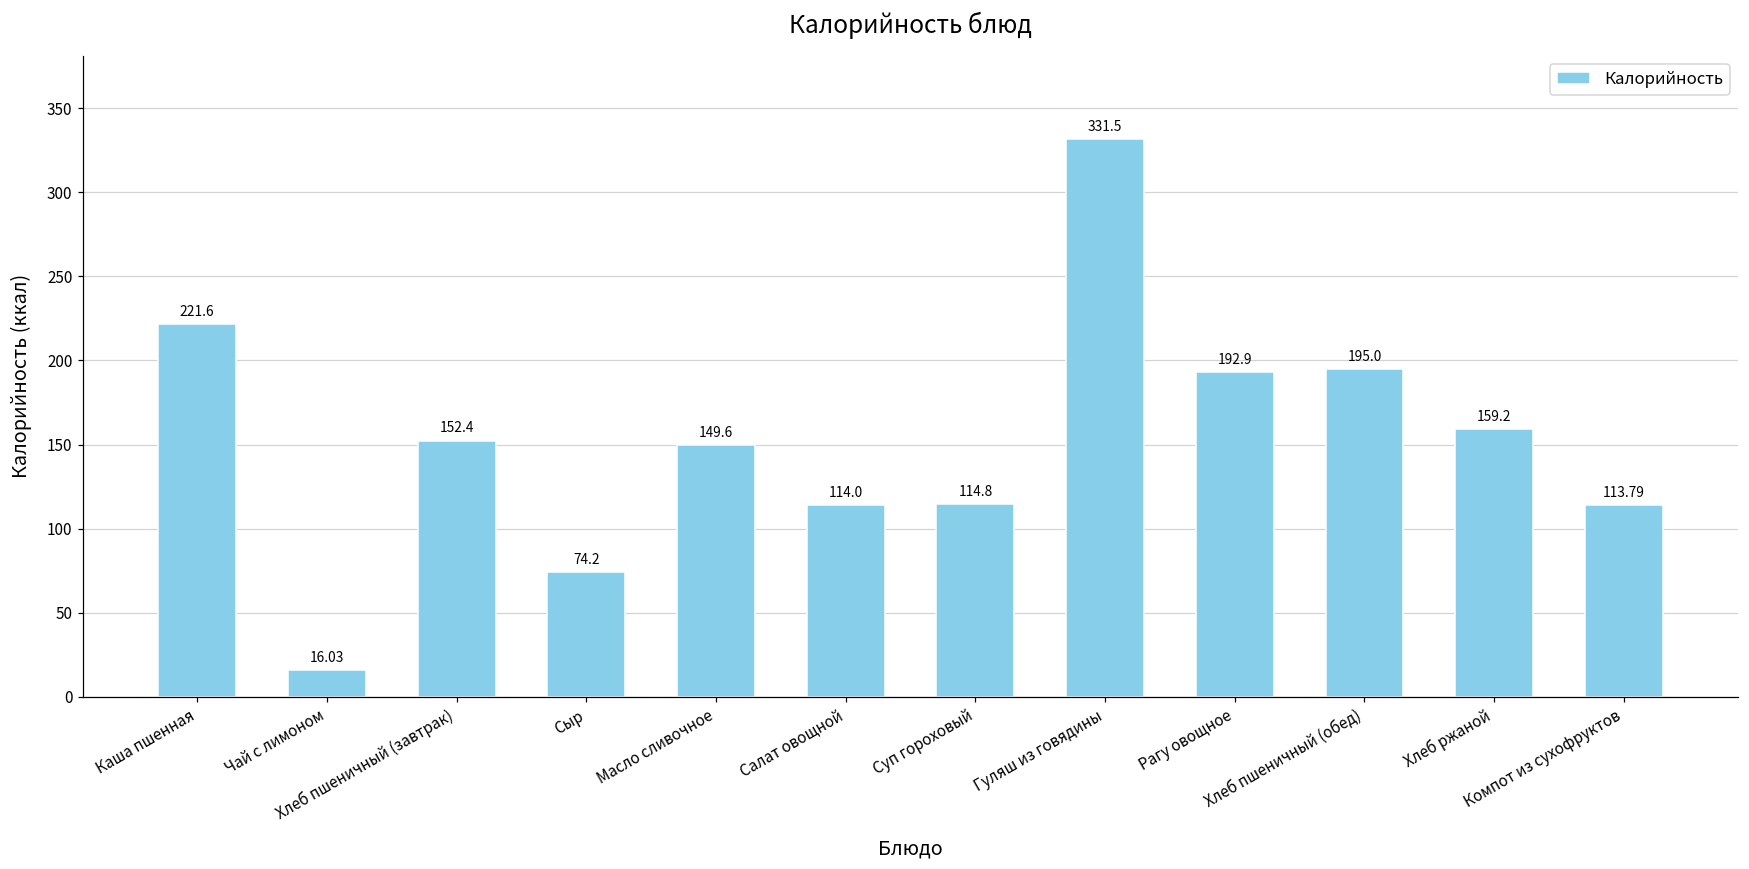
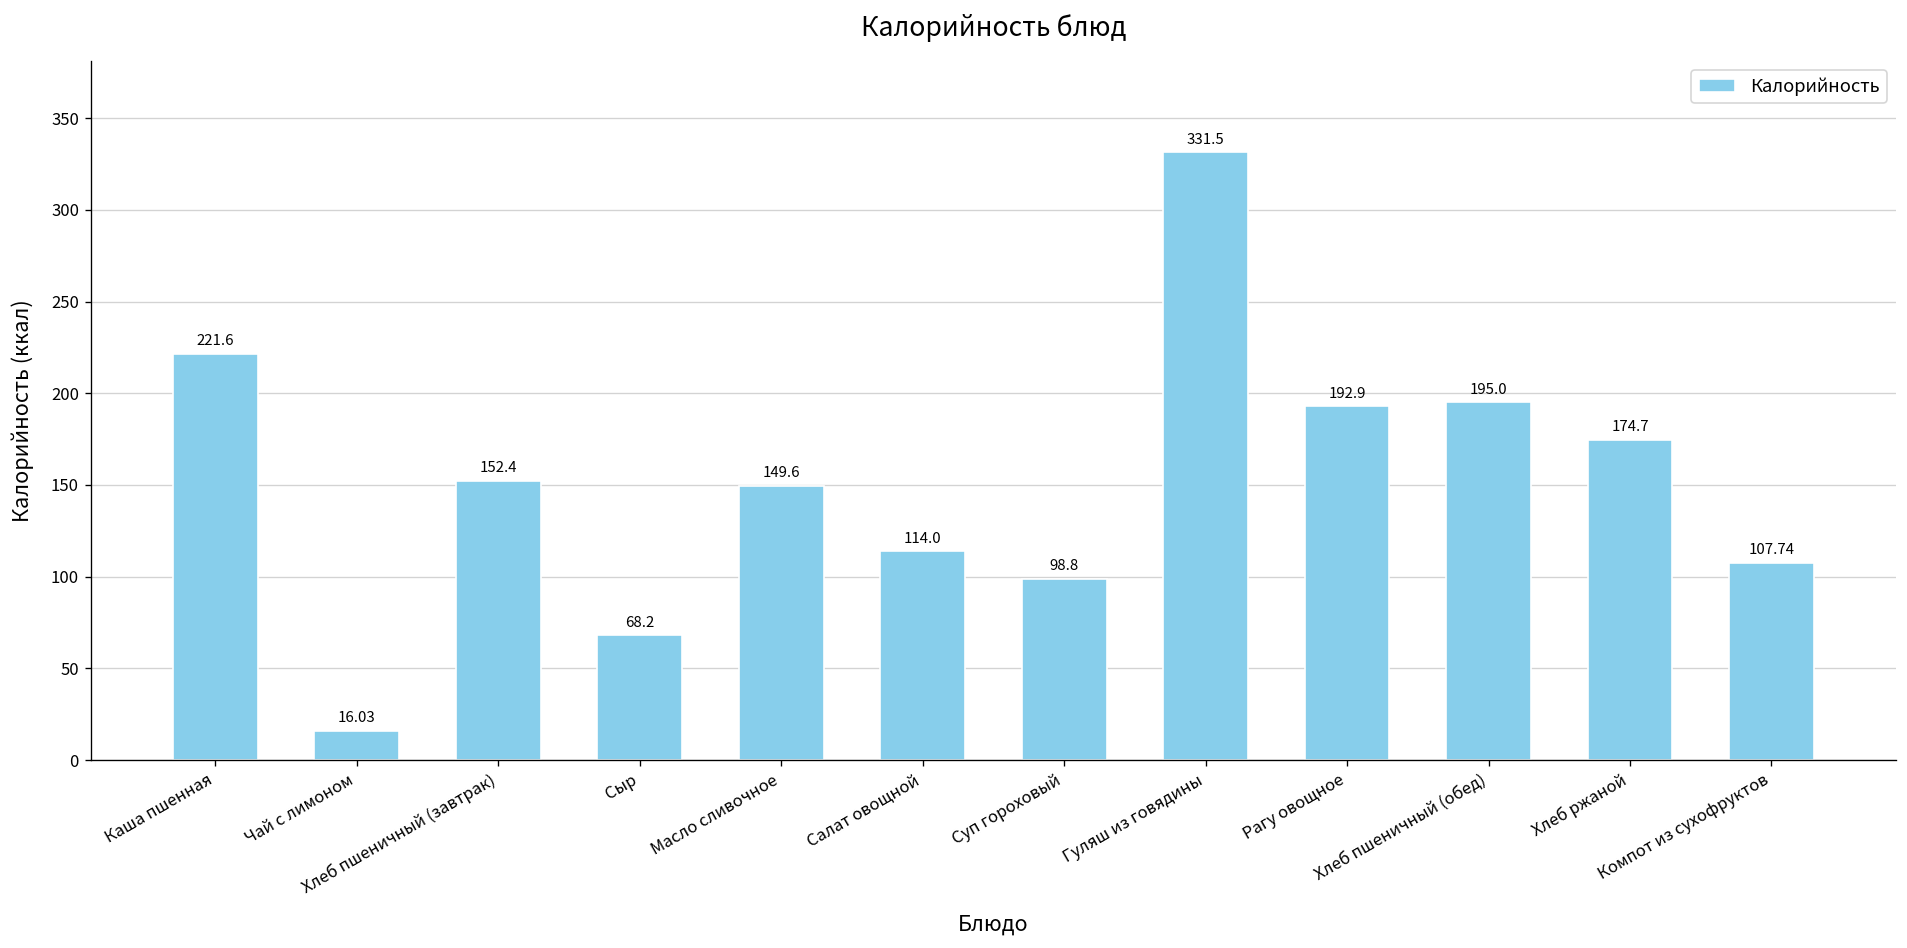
Сыр: 74.2 -> 68.2
Суп гороховый: 114.8 -> 98.8
Хлеб ржаной: 159.2 -> 174.7
Компот из сухофруктов: 113.79 -> 107.74
